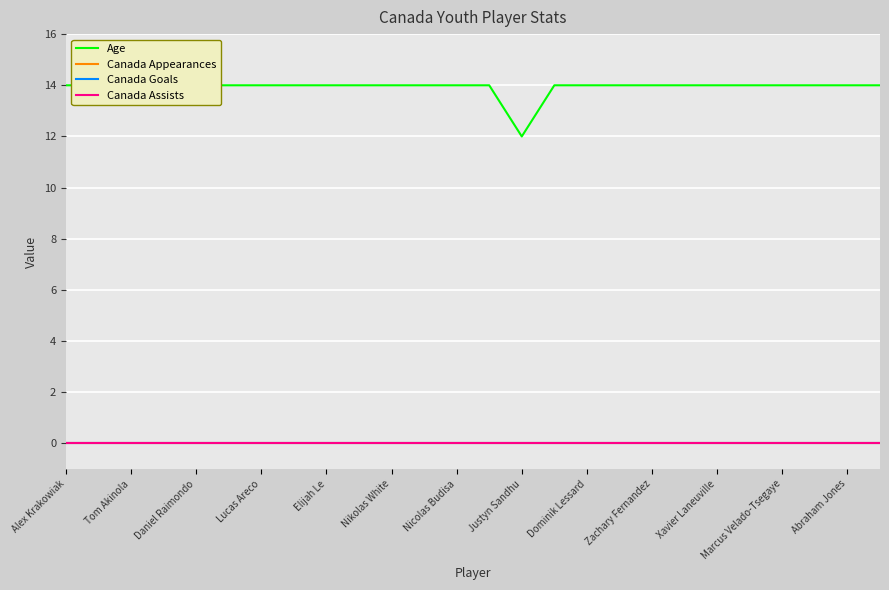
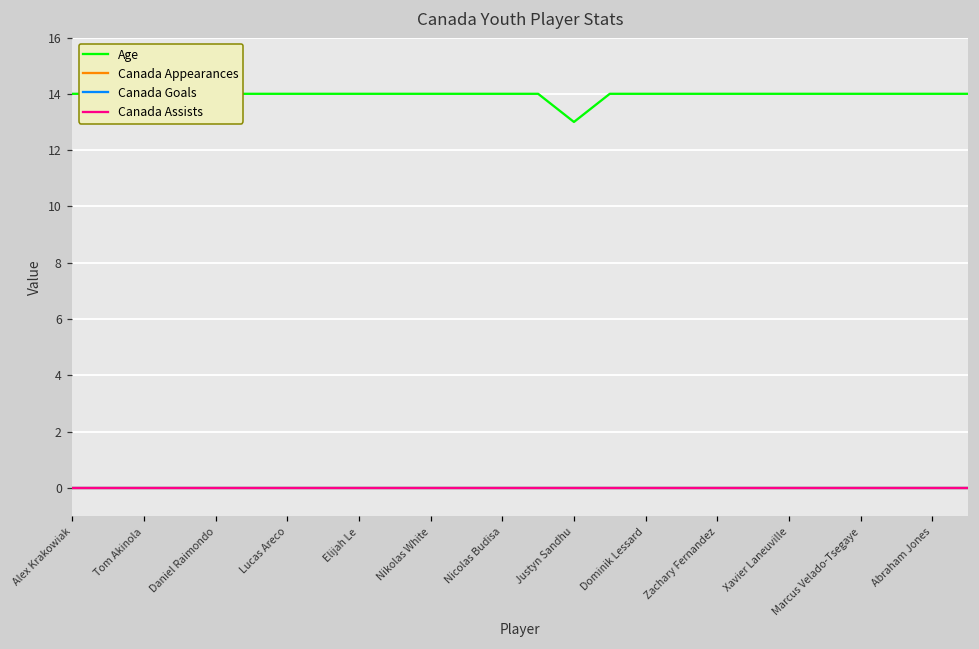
Age, Justyn Sandhu: 12 -> 13
